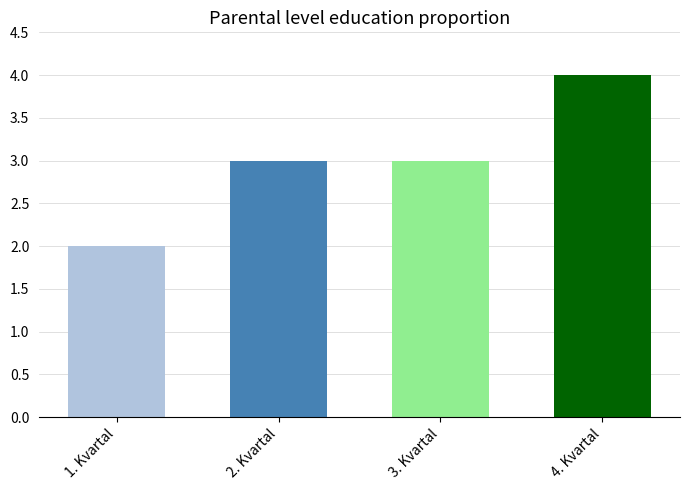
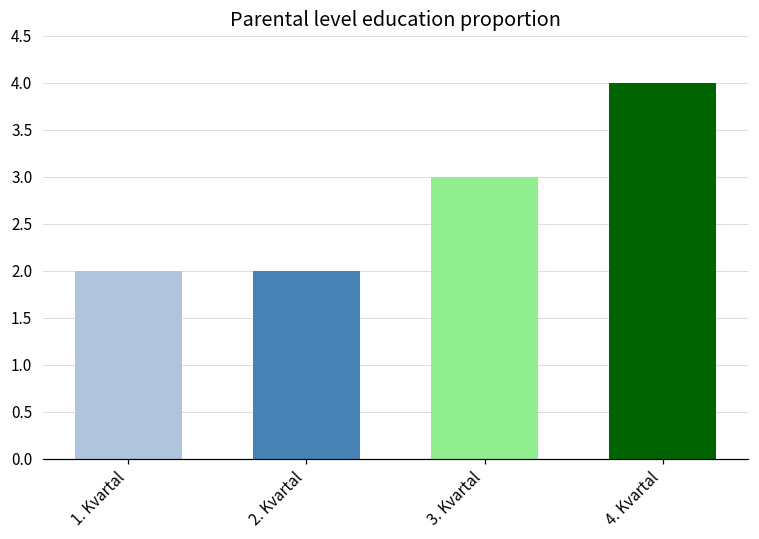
2. Kvartal: 3 -> 2
